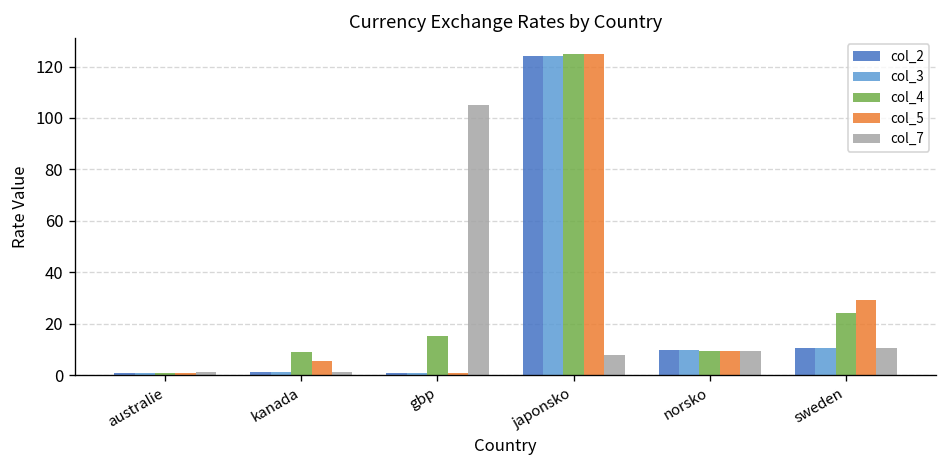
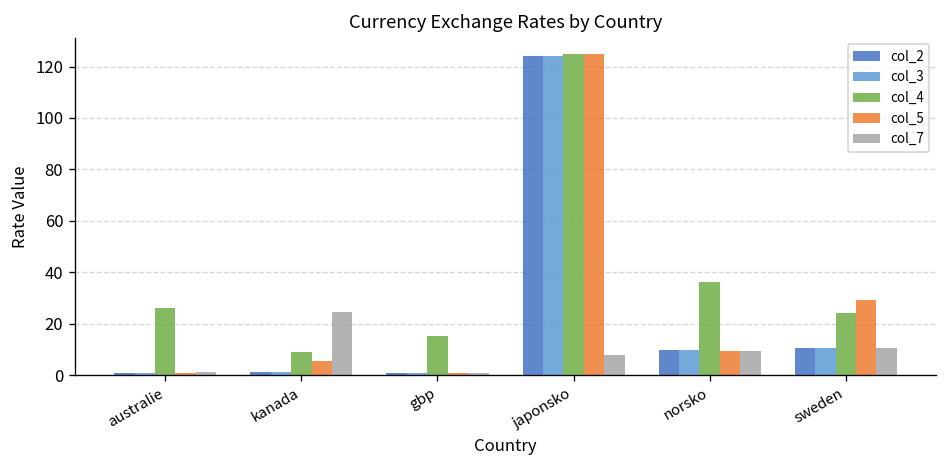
col_4, australie: 1 -> 26
col_7, kanada: 1 -> 24
col_7, gbp: 105 -> 1
col_4, norsko: 10 -> 36
